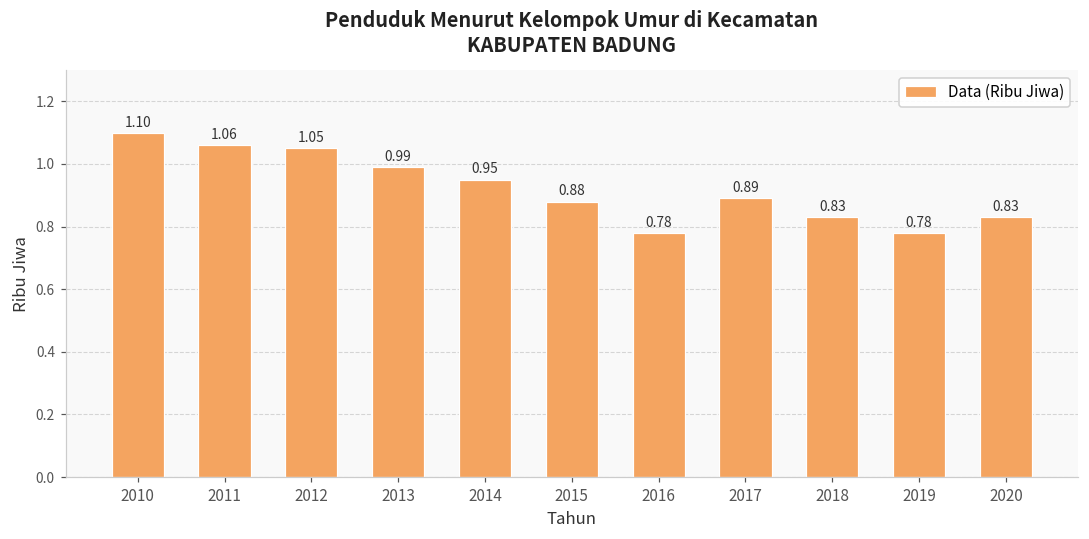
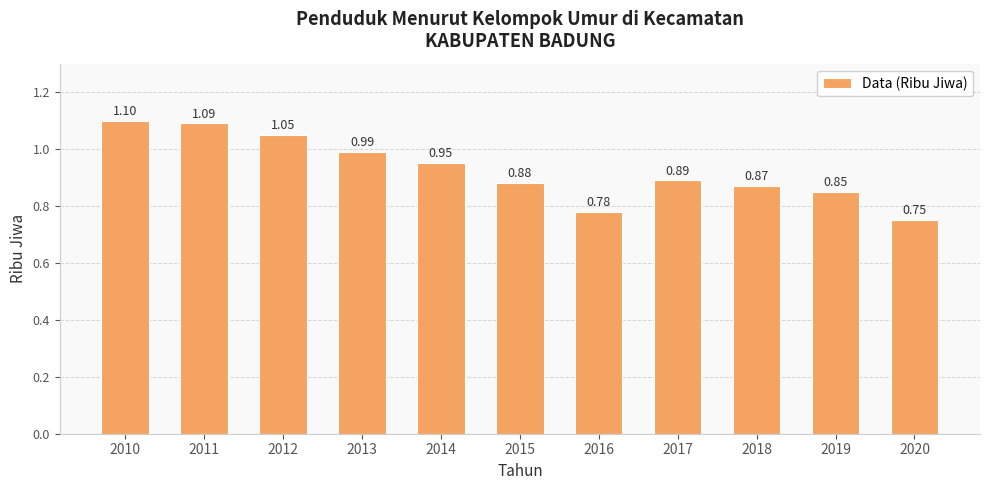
2011: 1.06 -> 1.09
2018: 0.83 -> 0.87
2019: 0.78 -> 0.85
2020: 0.83 -> 0.75
